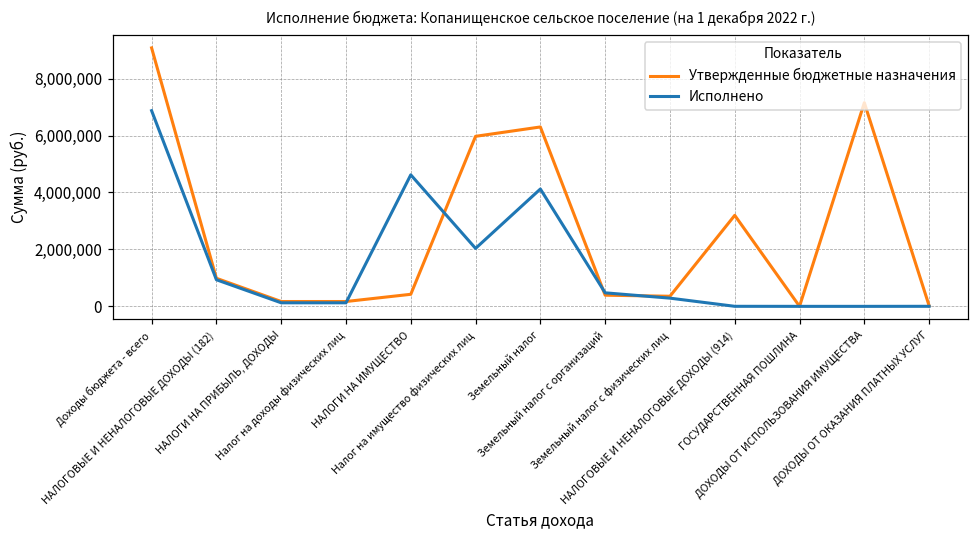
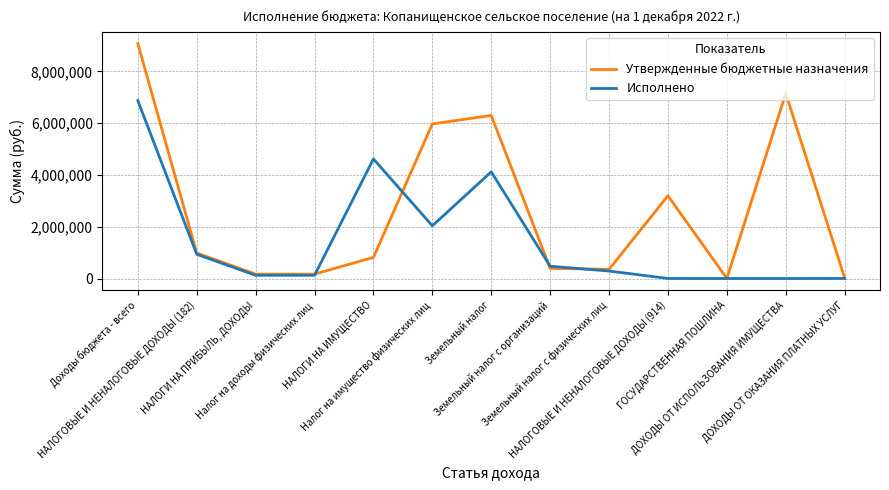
Утвержденные бюджетные назначения, НАЛОГИ НА ИМУЩЕСТВО: 400,000 -> 800,000
